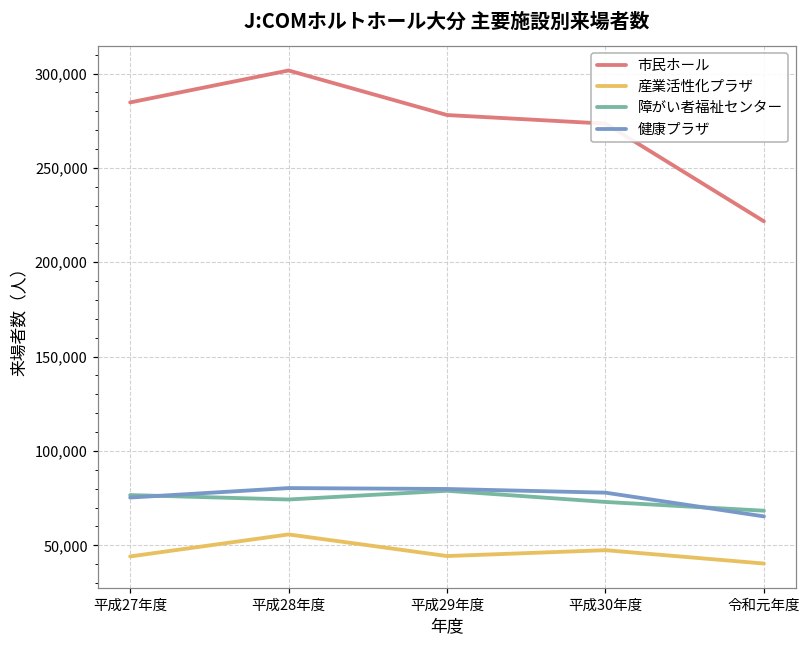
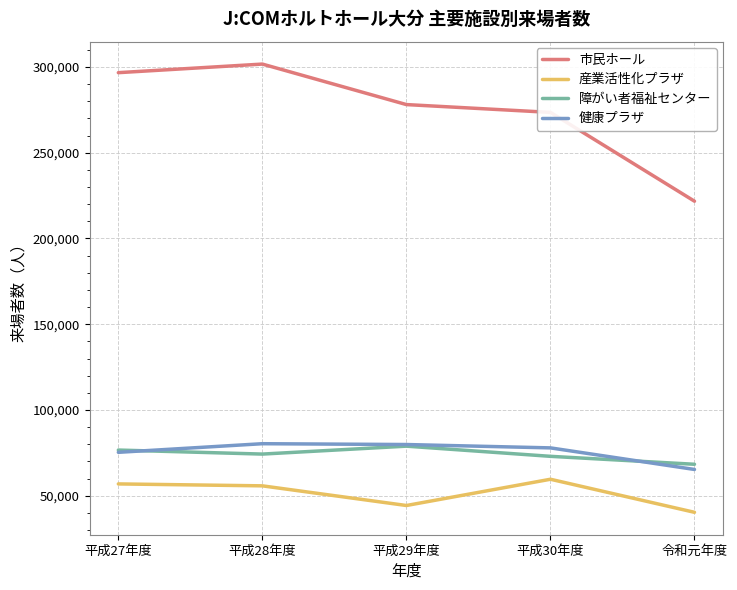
市民ホール, 平成27年度: 285,000 -> 297,000
産業活性化プラザ, 平成27年度: 44,000 -> 57,000
産業活性化プラザ, 平成30年度: 47,000 -> 60,000
